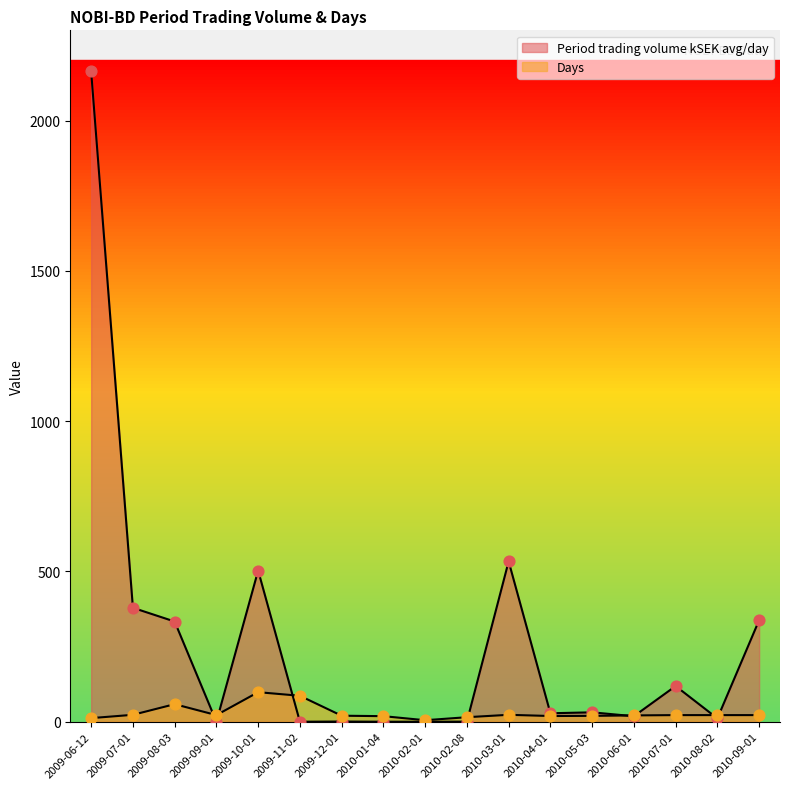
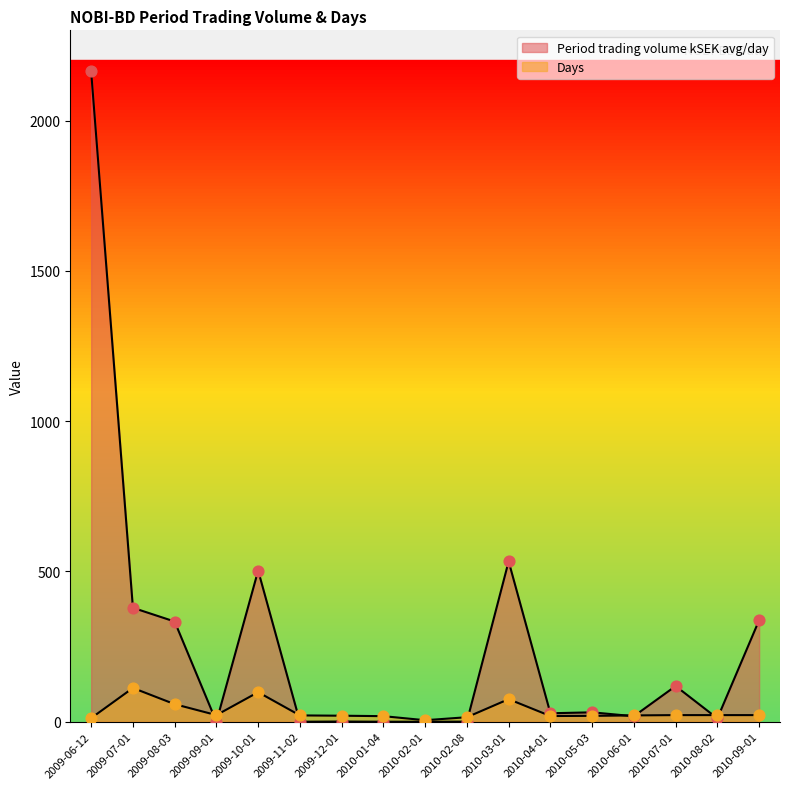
Days, 2009-07-01: 20 -> 110
Days, 2009-11-02: 90 -> 20
Days, 2010-03-01: 20 -> 80
